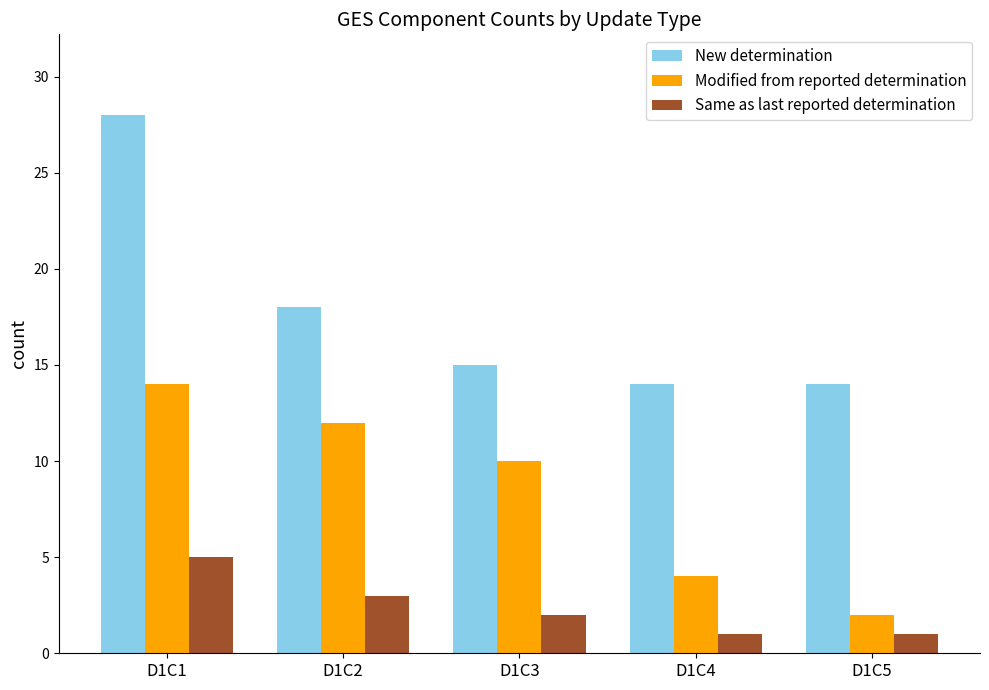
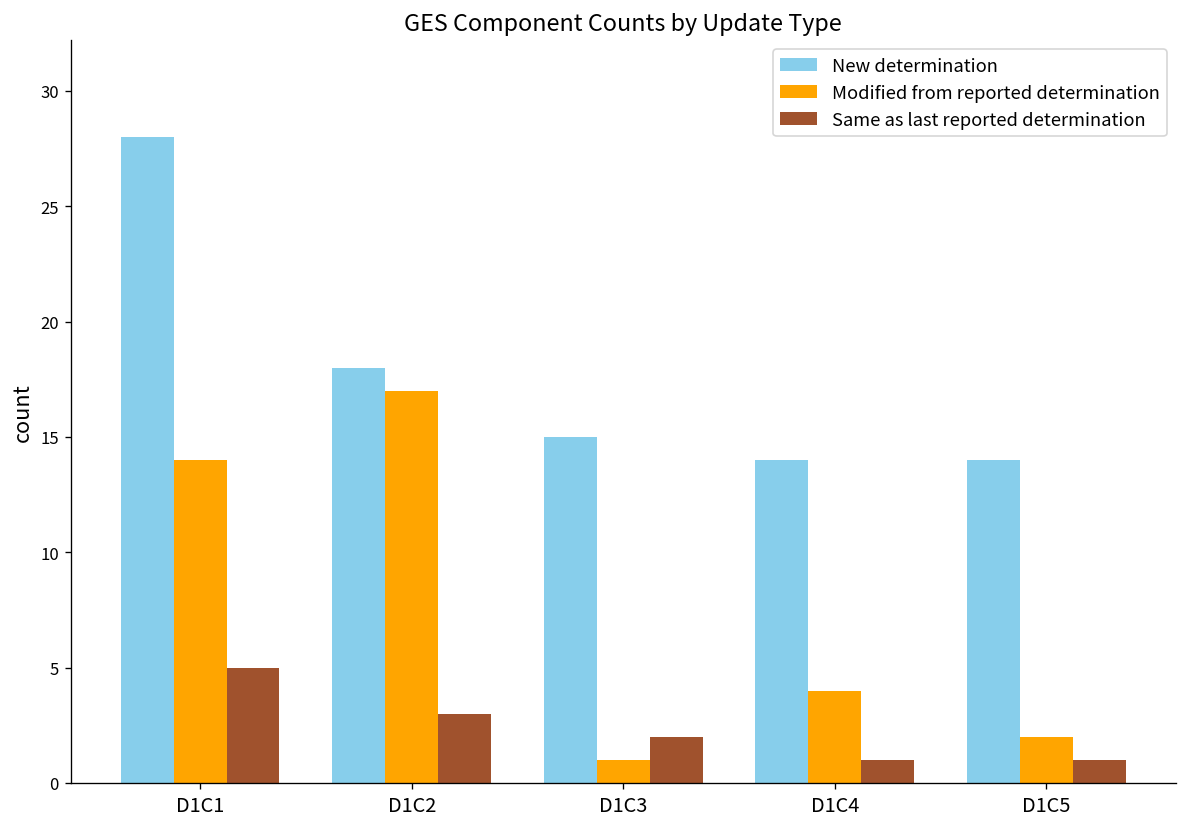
Modified from reported determination, D1C2: 12 -> 17
Modified from reported determination, D1C3: 10 -> 1
